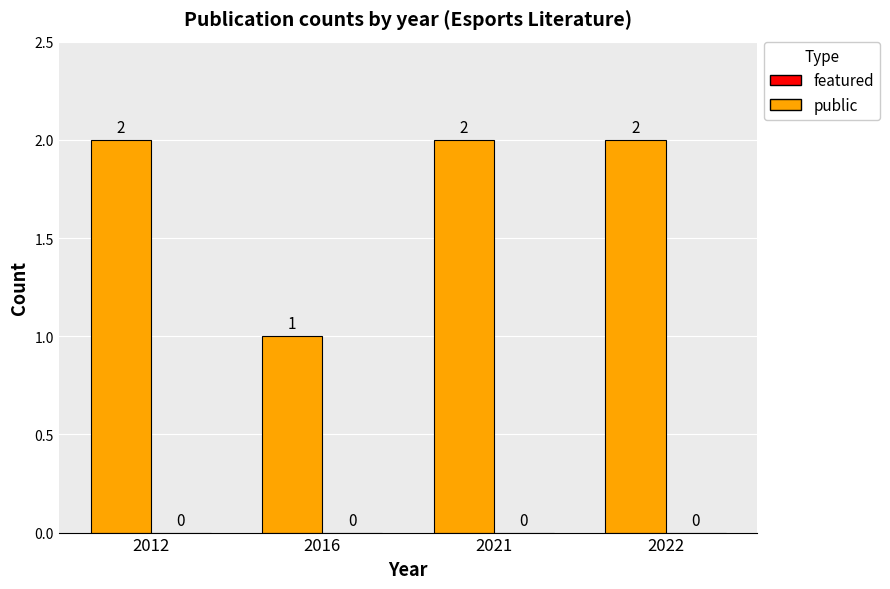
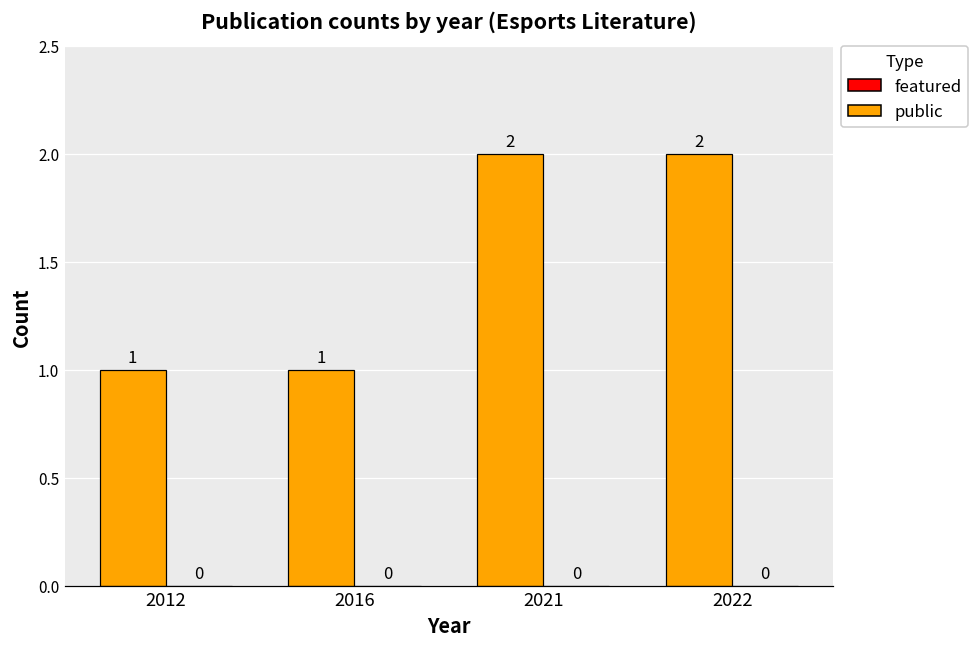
public, 2012: 2 -> 1
